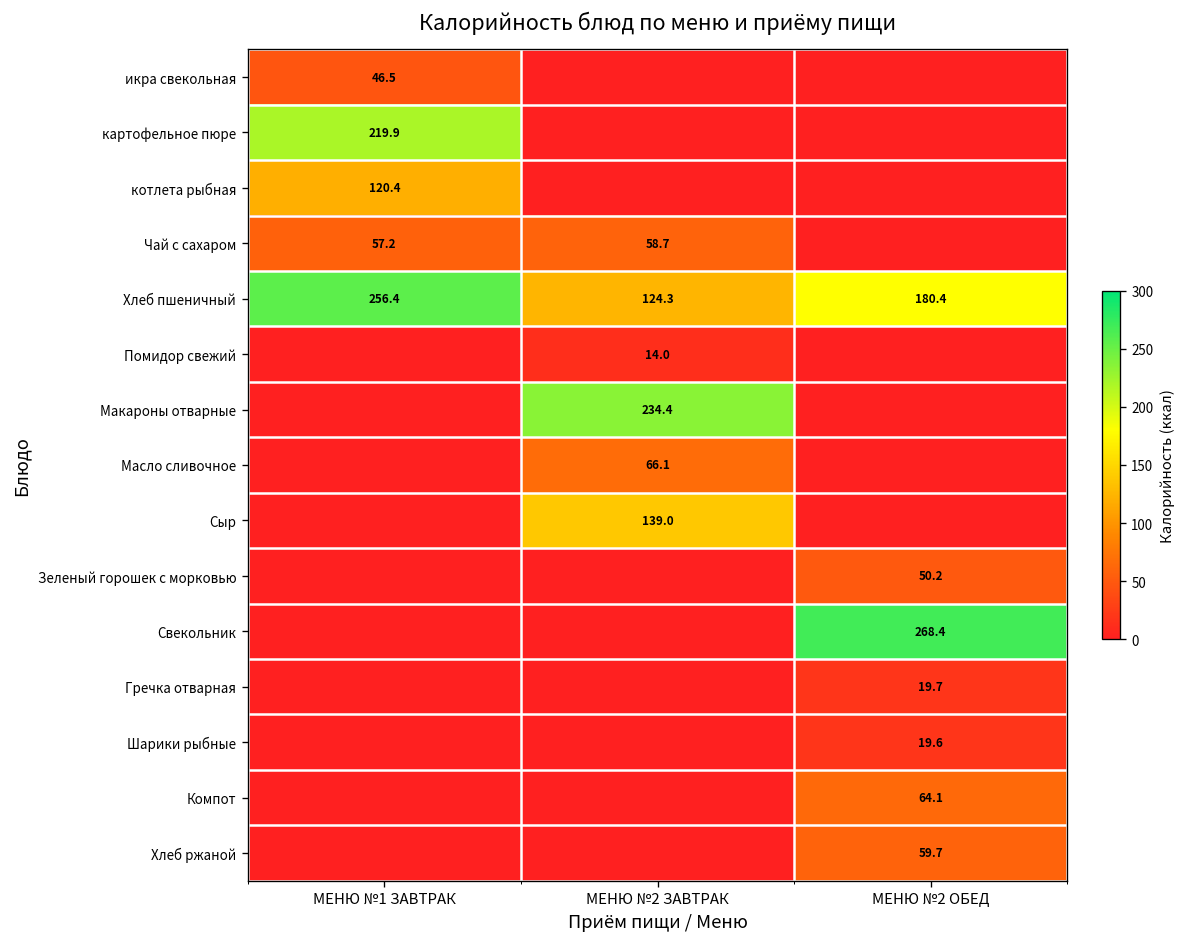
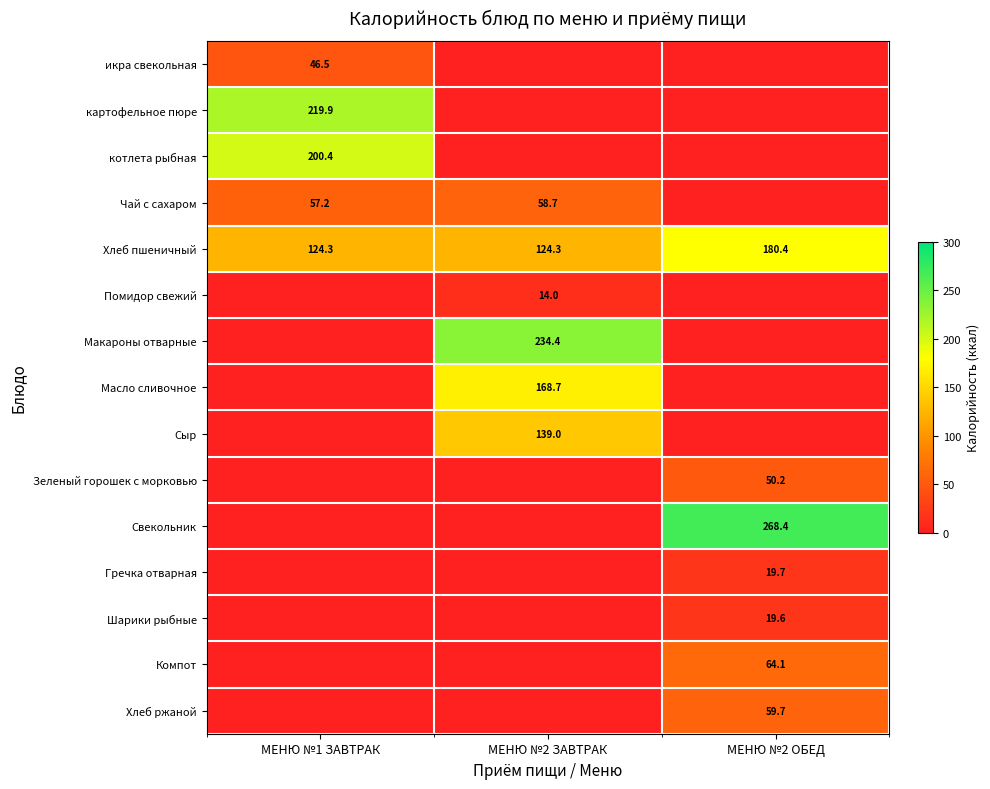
котлета рыбная, МЕНЮ №1 ЗАВТРАК: 120.4 -> 200.4
Хлеб пшеничный, МЕНЮ №1 ЗАВТРАК: 256.4 -> 124.3
Масло сливочное, МЕНЮ №2 ЗАВТРАК: 66.1 -> 168.7
